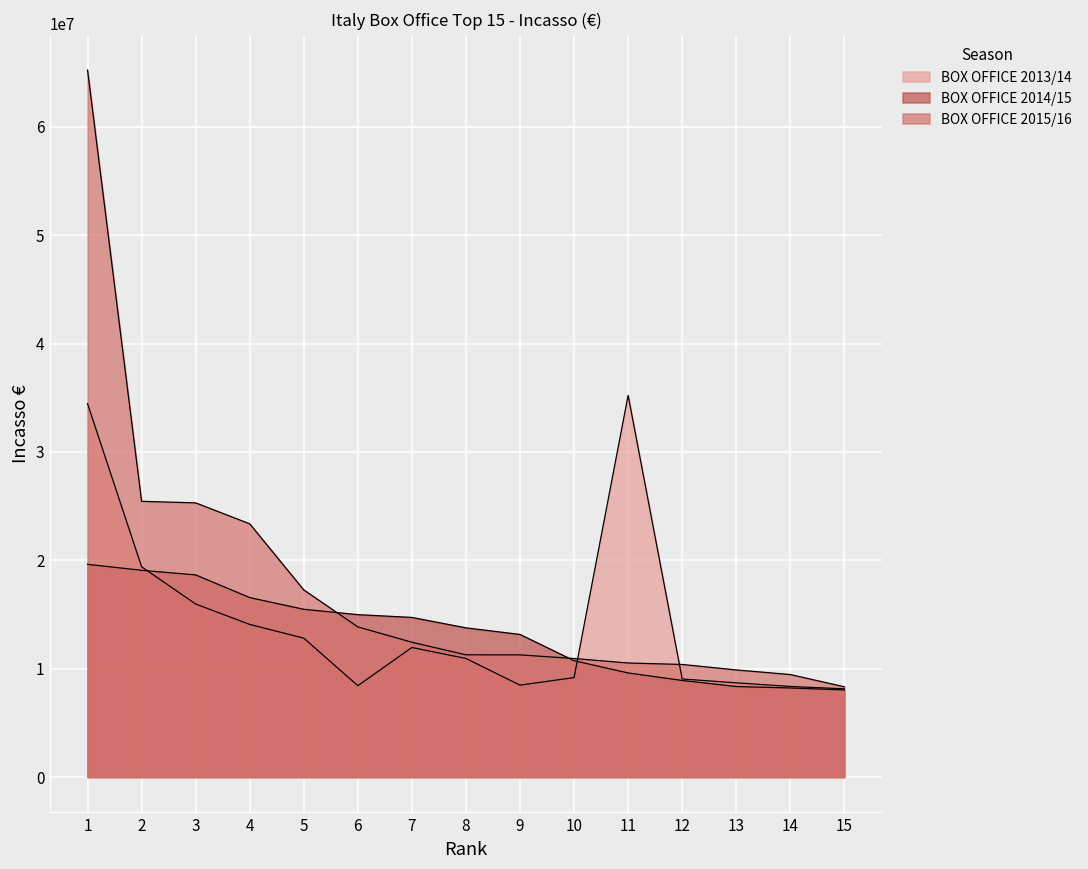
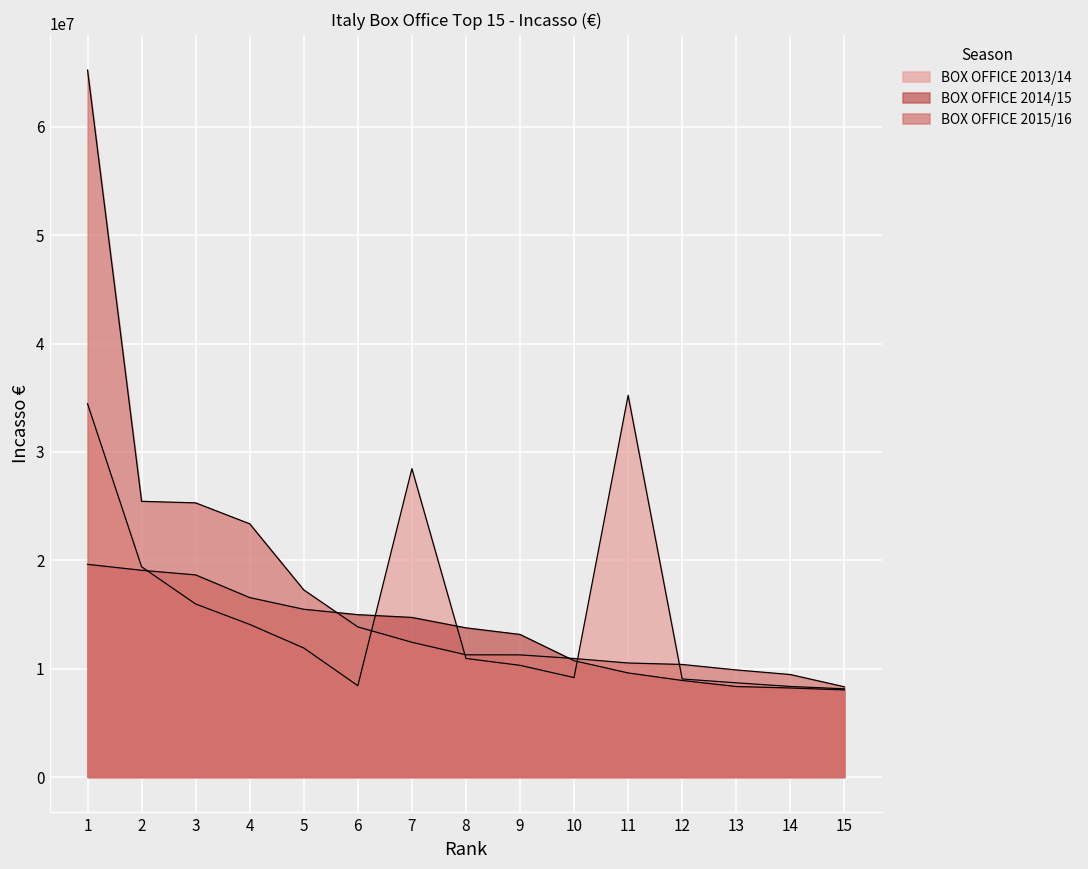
BOX OFFICE 2013/14, 5: 13000000 -> 12000000
BOX OFFICE 2013/14, 7: 12000000 -> 28000000
BOX OFFICE 2013/14, 9: 8000000 -> 10000000
